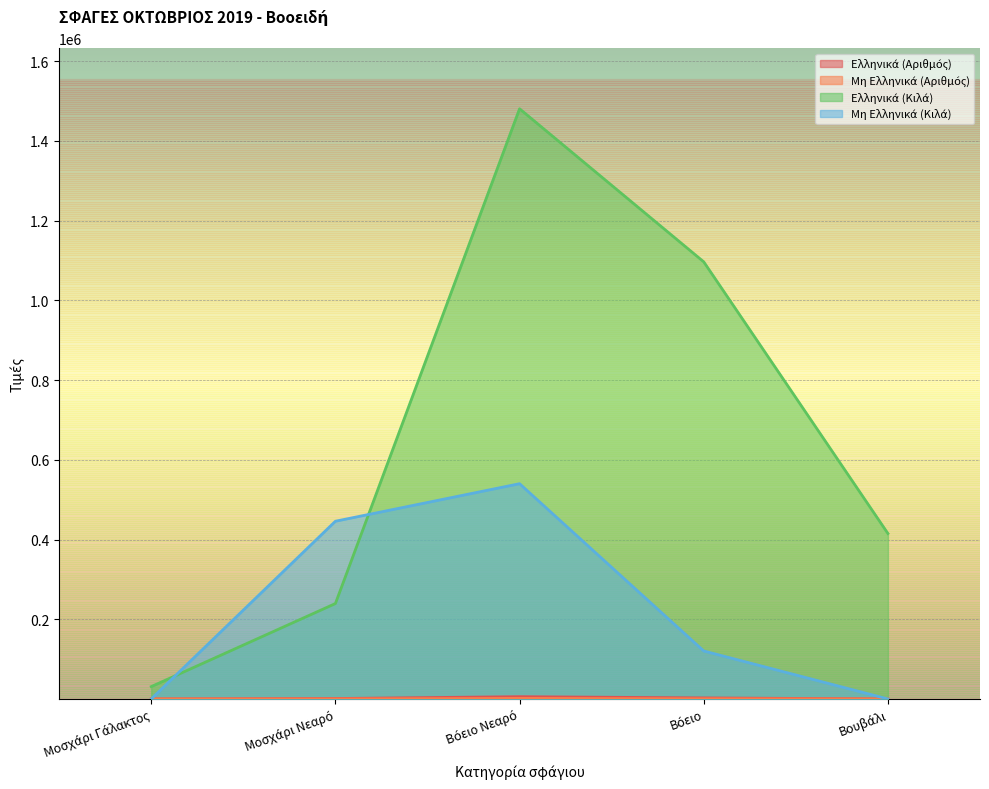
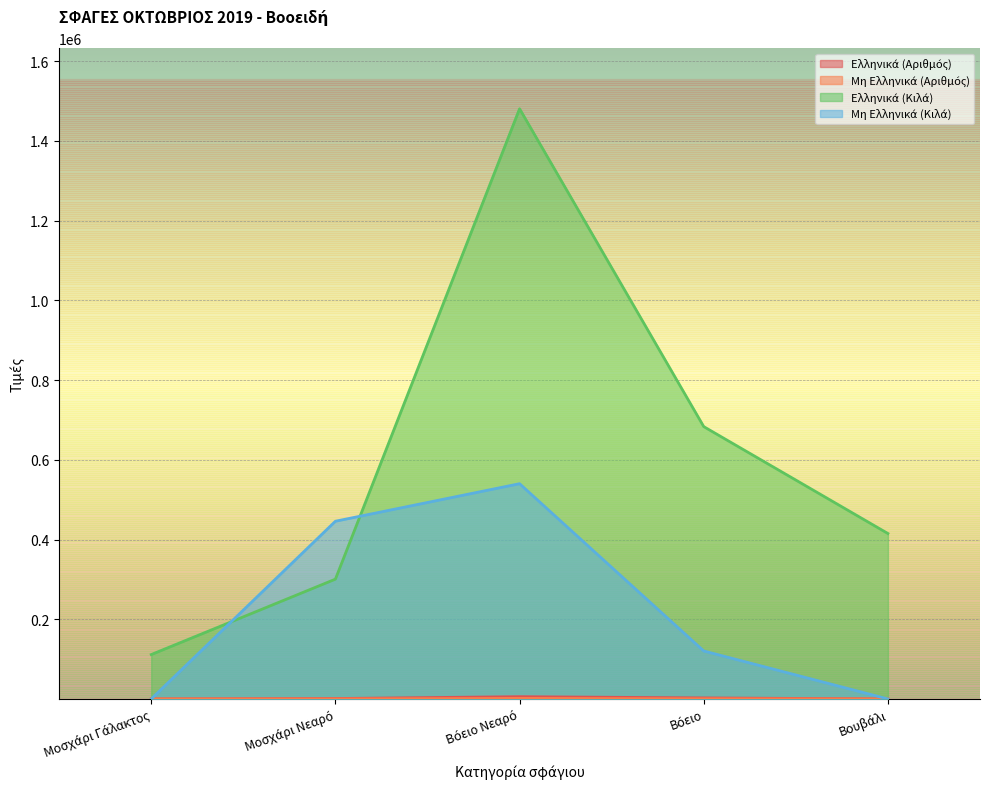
Ελληνικά (Κιλά), Μοσχάρι Γάλακτος: 30000 -> 110000
Ελληνικά (Κιλά), Μοσχάρι Νεαρό: 240000 -> 300000
Ελληνικά (Κιλά), Βόειο: 1100000 -> 680000
